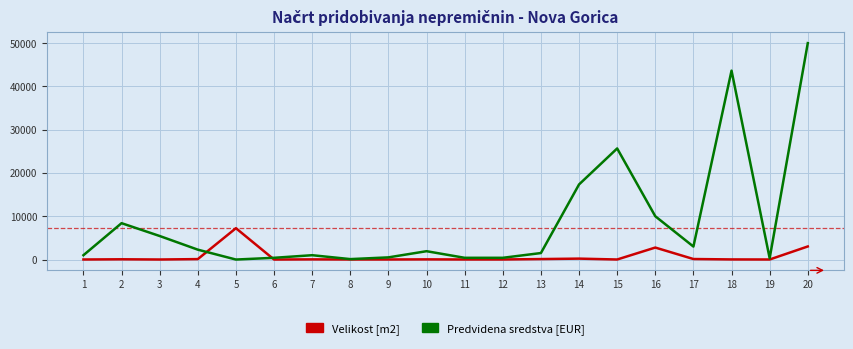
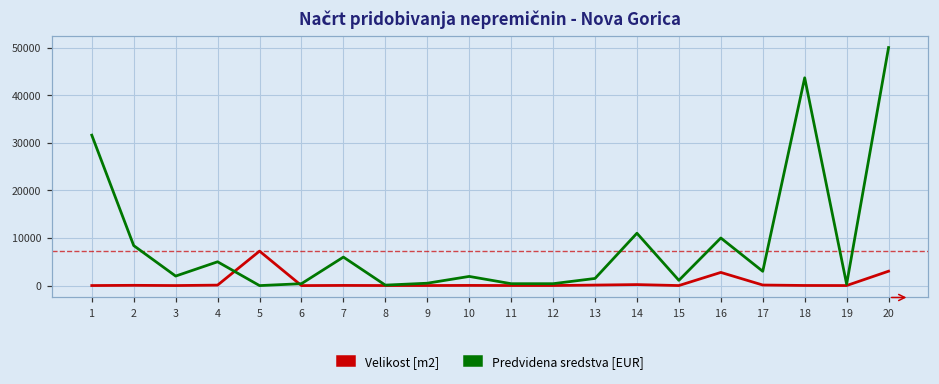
Predvidena sredstva [EUR], 1: 1000 -> 32000
Predvidena sredstva [EUR], 3: 5000 -> 2000
Predvidena sredstva [EUR], 4: 2000 -> 5000
Predvidena sredstva [EUR], 7: 1000 -> 6000
Predvidena sredstva [EUR], 14: 17000 -> 11000
Predvidena sredstva [EUR], 15: 26000 -> 1000
